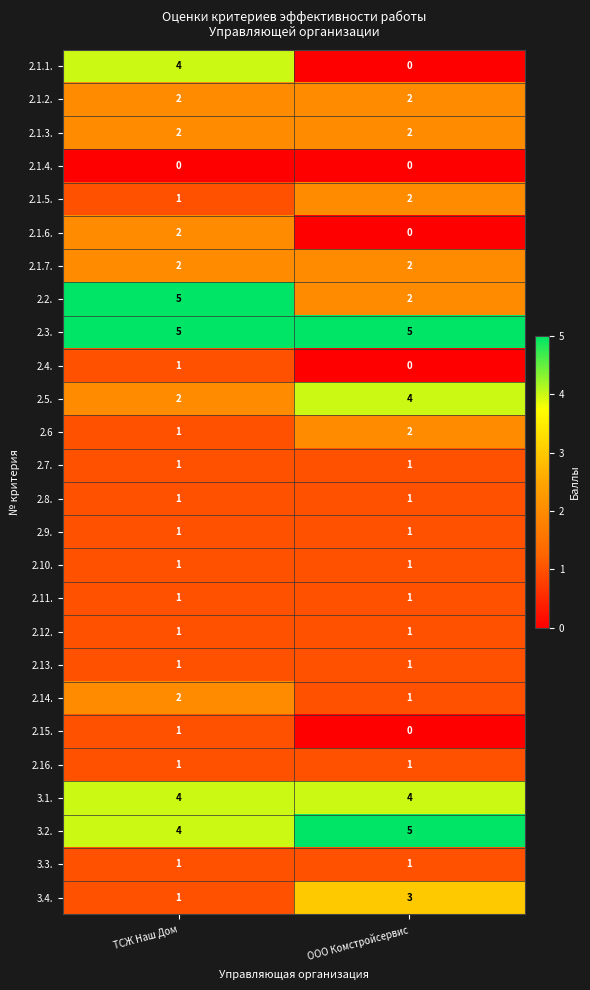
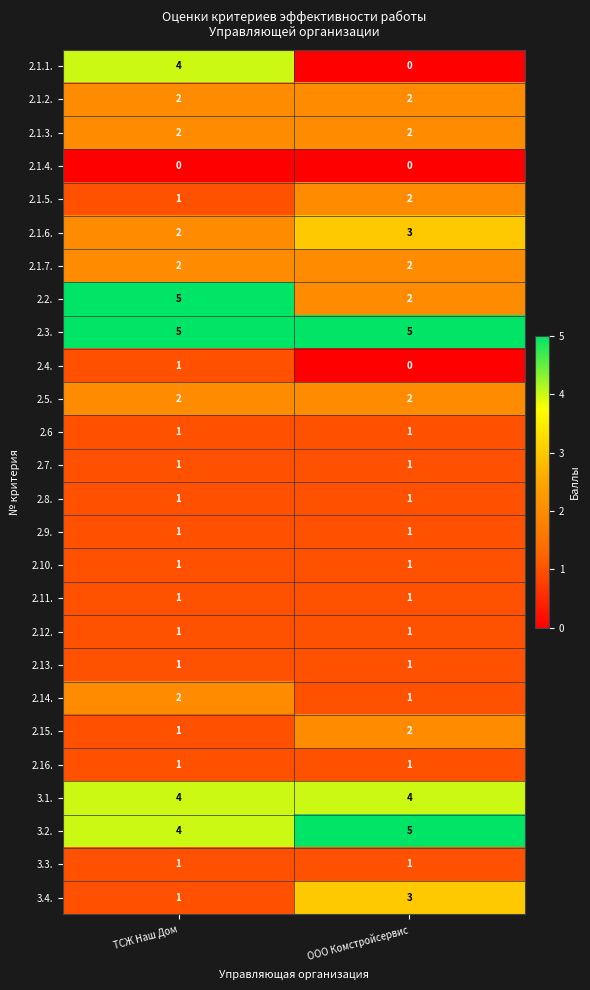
2.1.6., ООО Комстройсервис: 0 -> 3
2.5., ООО Комстройсервис: 4 -> 2
2.6, ООО Комстройсервис: 2 -> 1
2.15., ООО Комстройсервис: 0 -> 2
